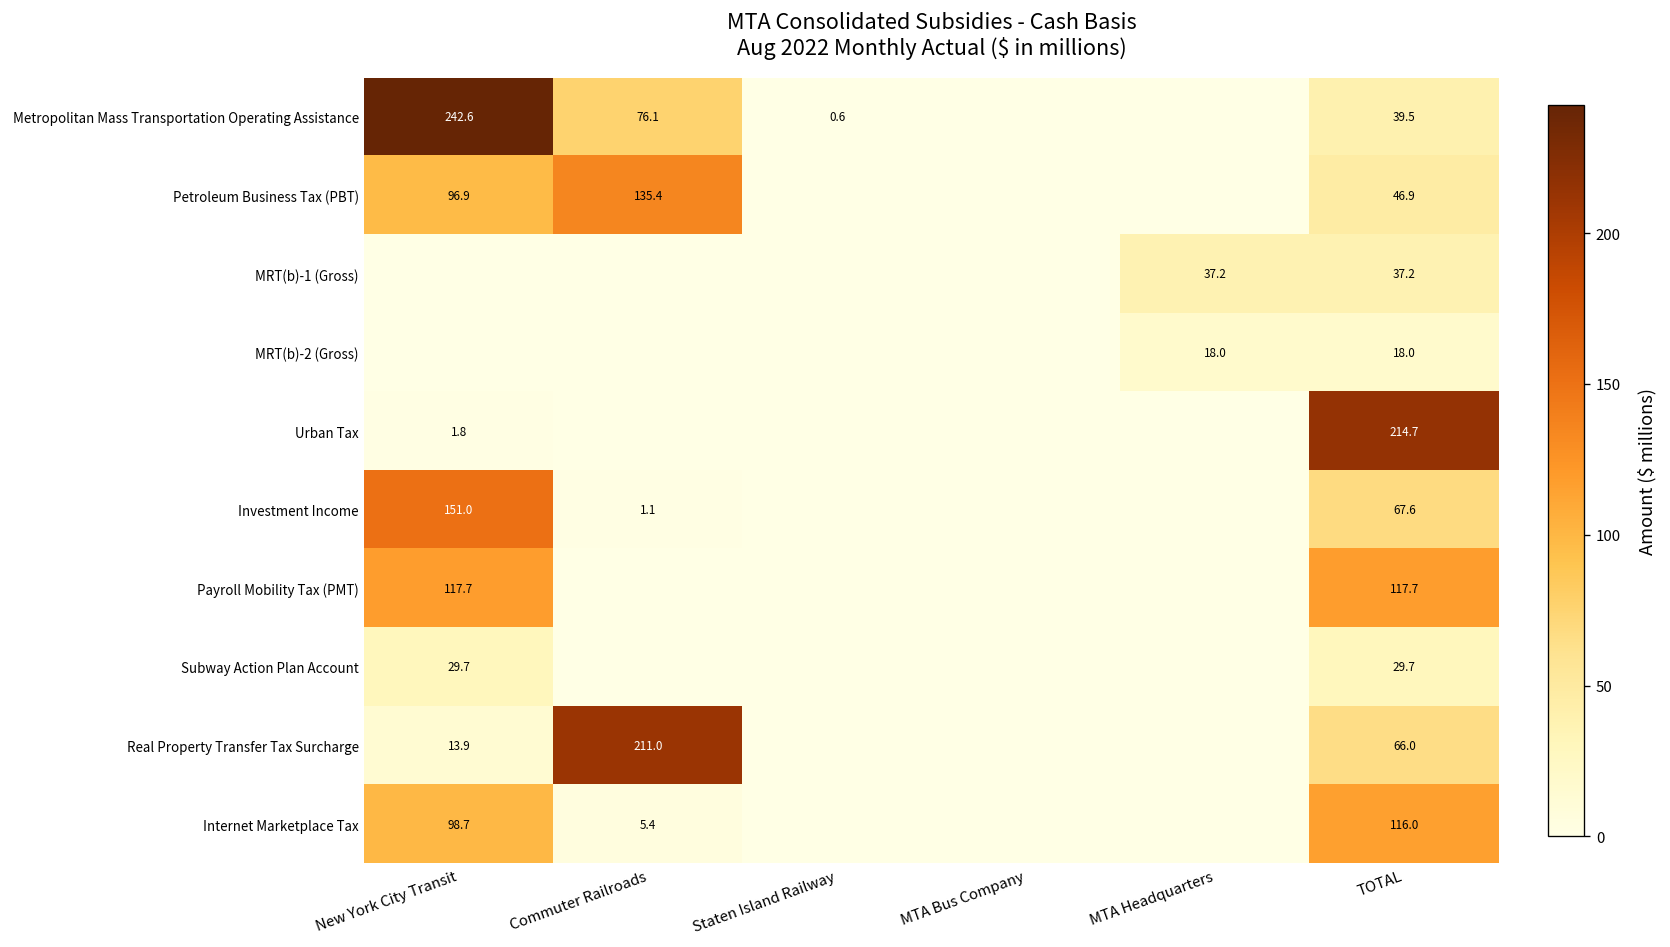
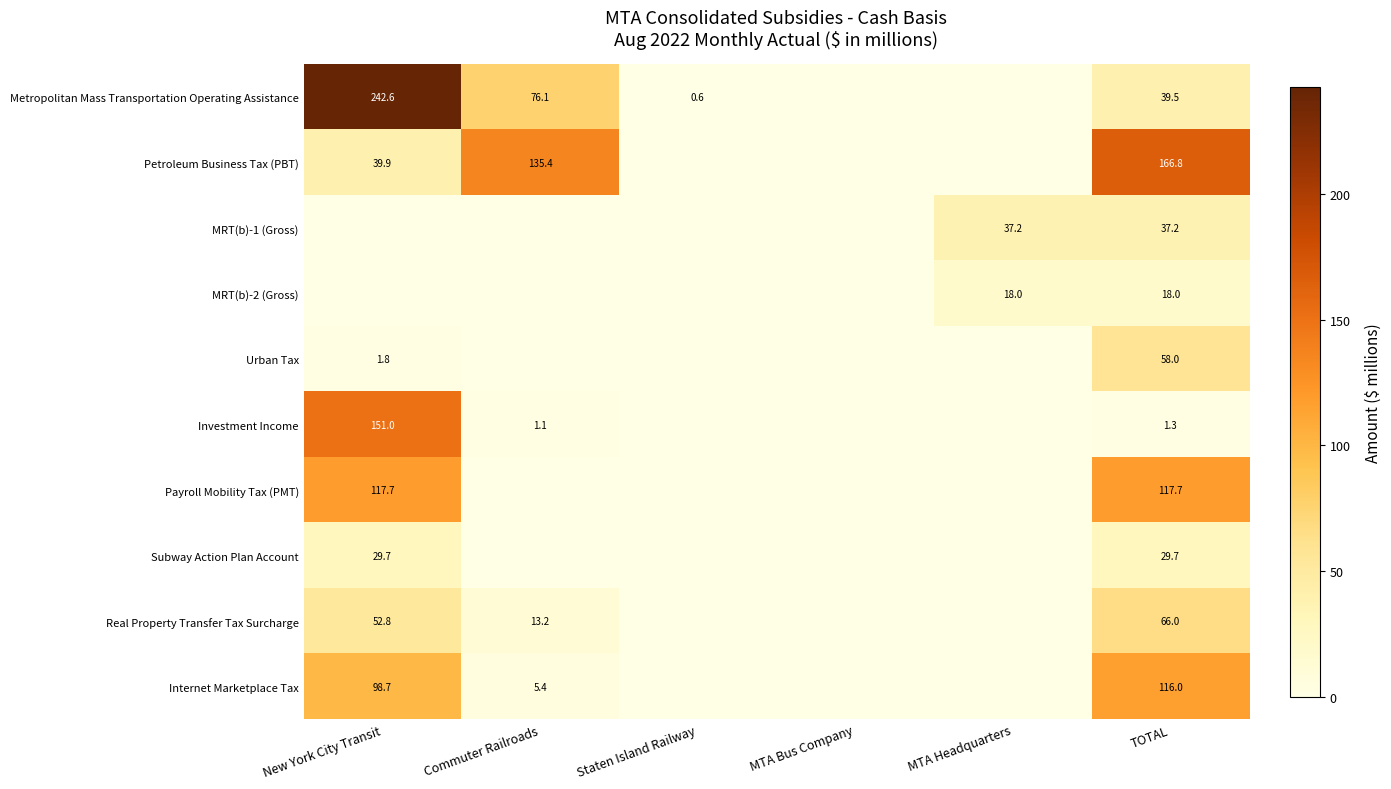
Petroleum Business Tax (PBT), New York City Transit: 96.9 -> 39.9
Petroleum Business Tax (PBT), TOTAL: 46.9 -> 166.8
Urban Tax, TOTAL: 214.7 -> 58.0
Investment Income, TOTAL: 67.6 -> 1.3
Real Property Transfer Tax Surcharge, New York City Transit: 13.9 -> 52.8
Real Property Transfer Tax Surcharge, Commuter Railroads: 211.0 -> 13.2
